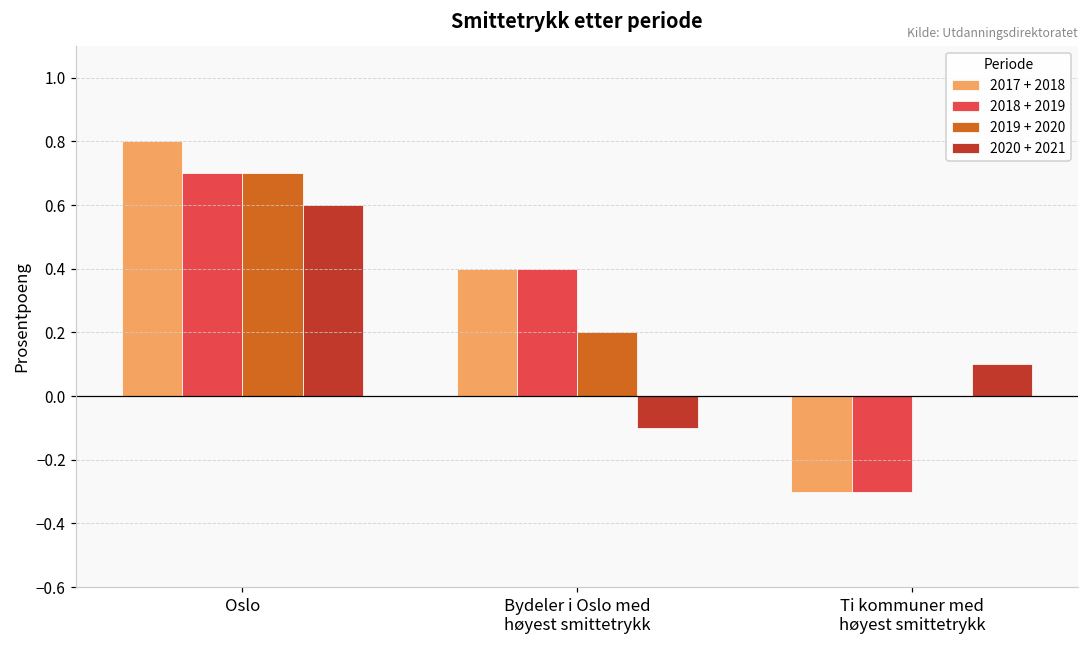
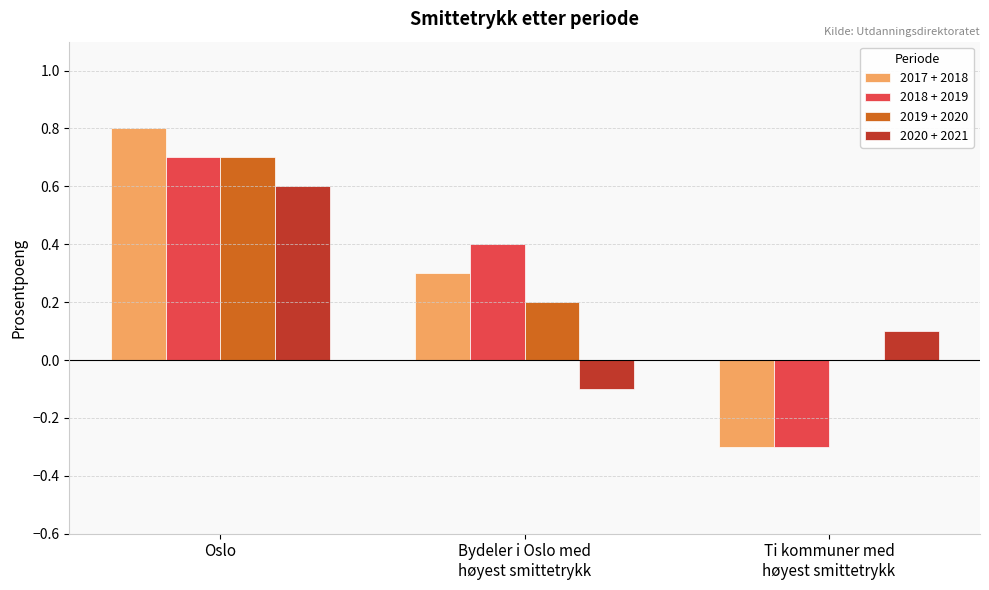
2017 + 2018, Bydeler i Oslo med høyest smittetrykk: 0.4 -> 0.3
